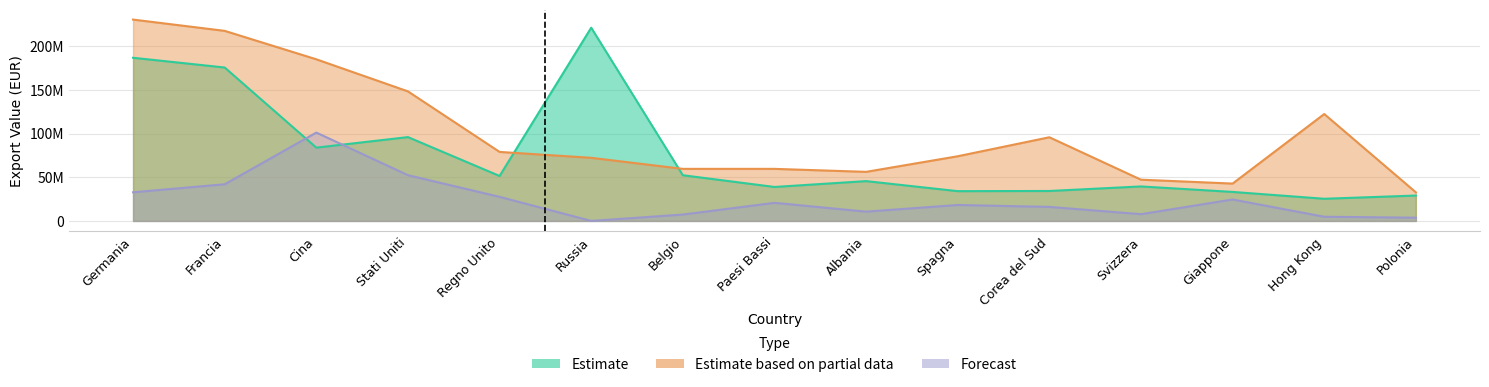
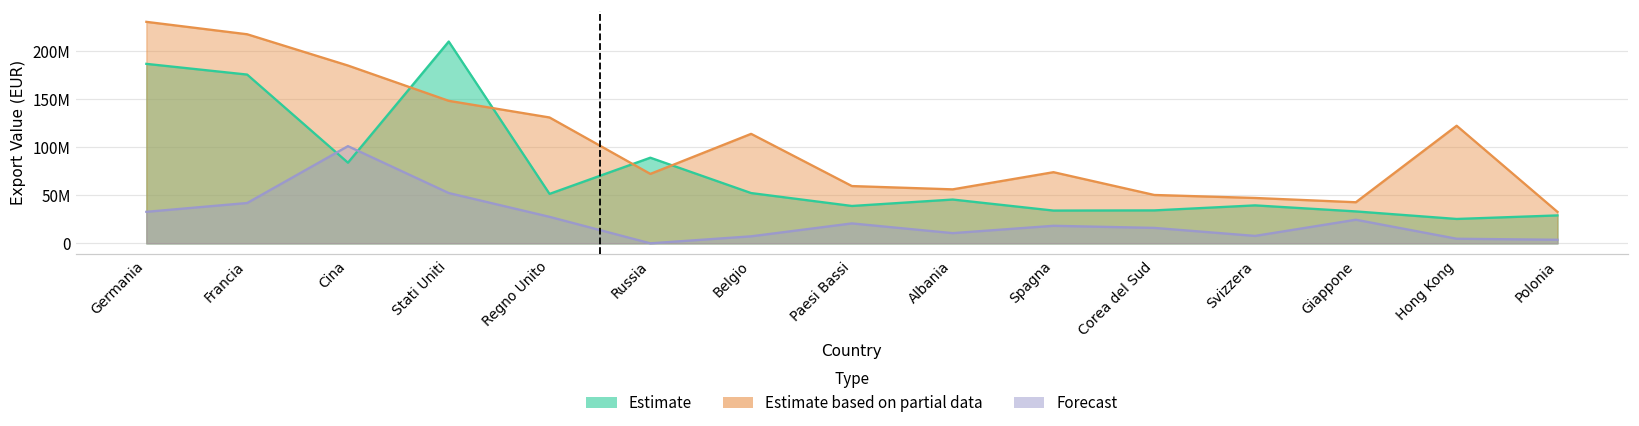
Estimate, Stati Uniti: 100000000 -> 210000000
Estimate based on partial data, Regno Unito: 80000000 -> 130000000
Estimate, Russia: 220000000 -> 90000000
Estimate based on partial data, Belgio: 60000000 -> 110000000
Estimate based on partial data, Corea del Sud: 100000000 -> 50000000
